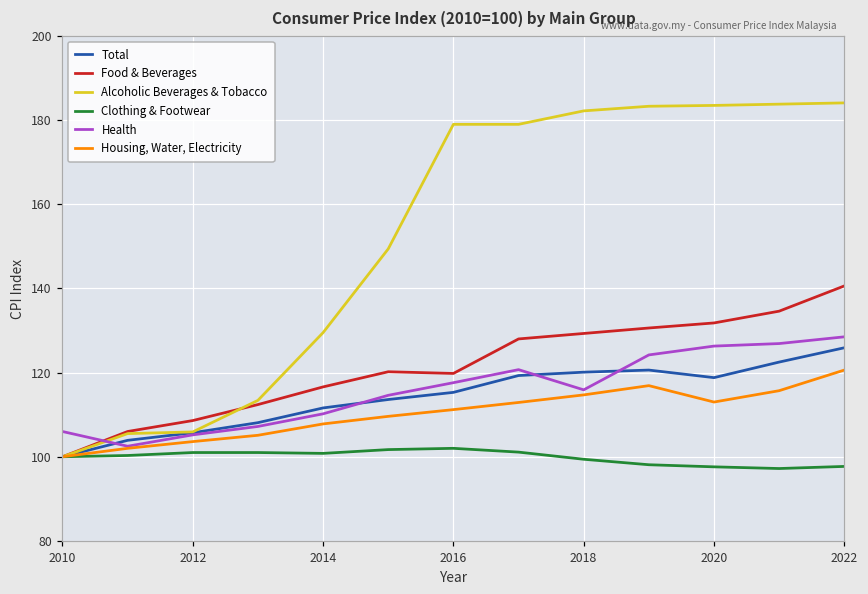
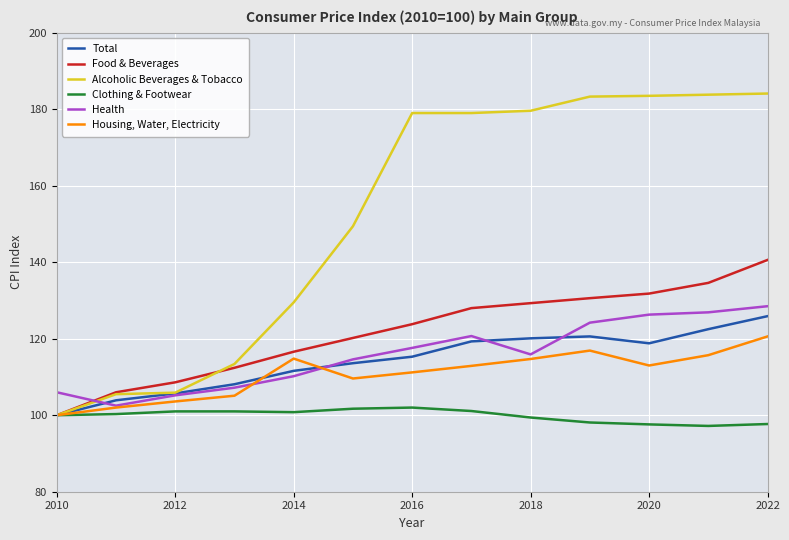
Housing, Water, Electricity, 2014: 108 -> 115
Food & Beverages, 2016: 120 -> 124
Alcoholic Beverages & Tobacco, 2018: 182 -> 180
